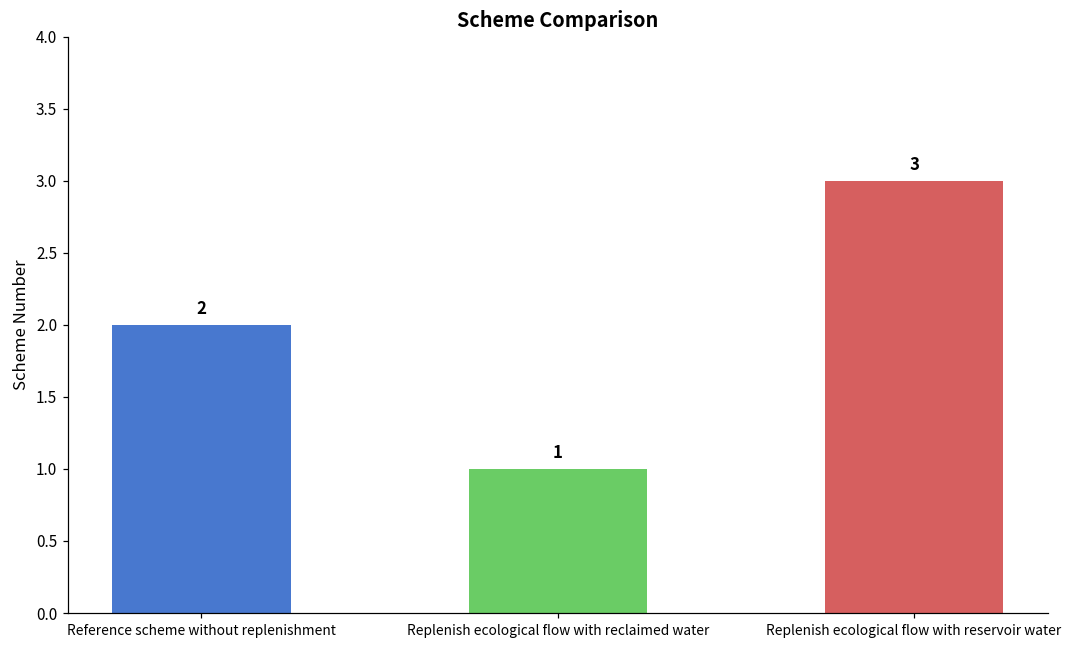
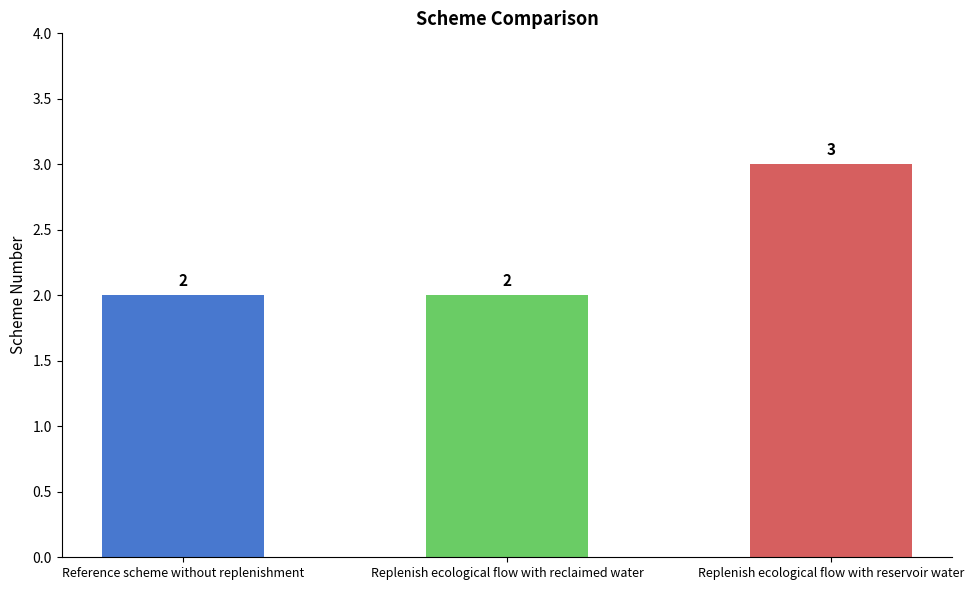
Replenish ecological flow with reclaimed water: 1 -> 2
